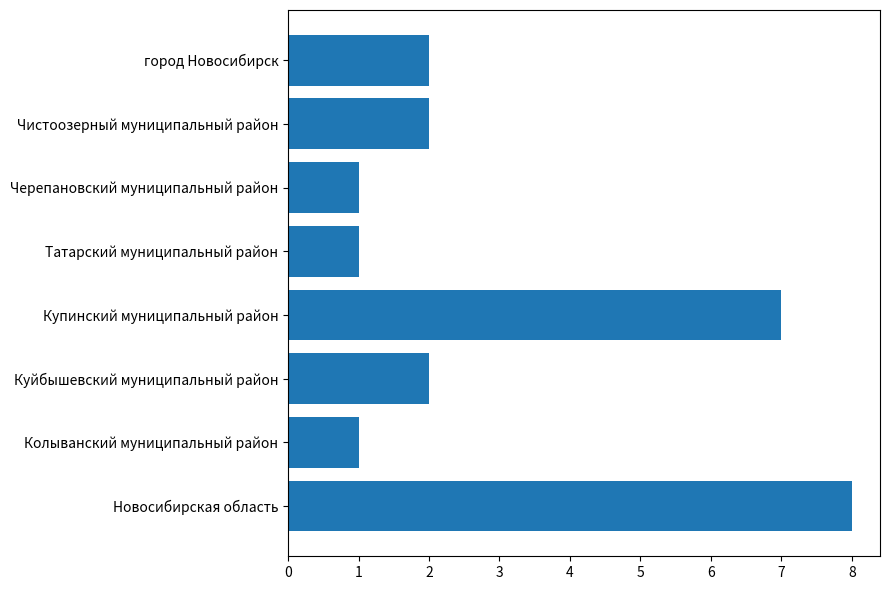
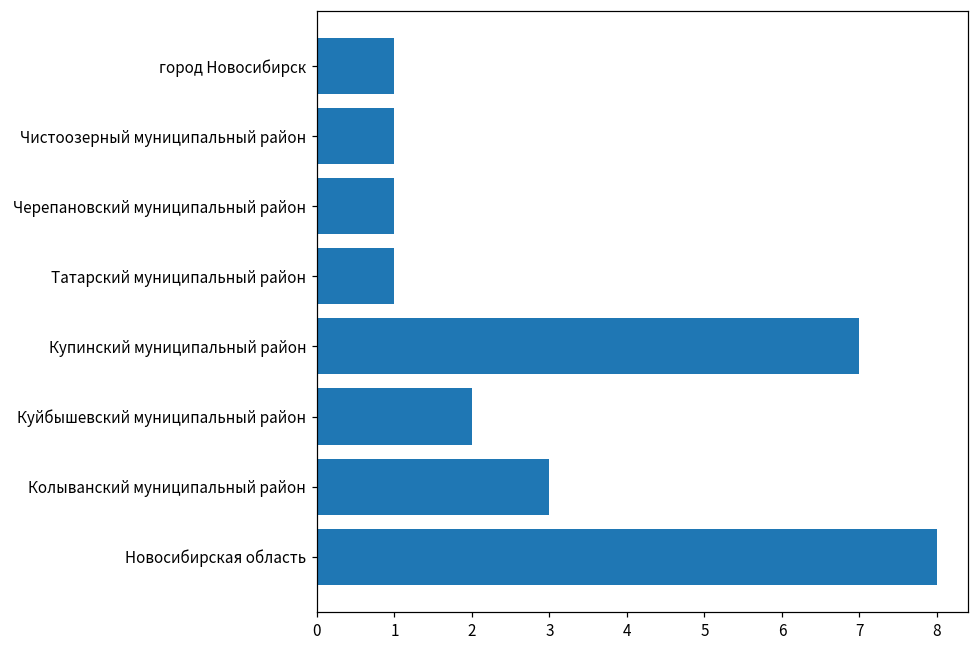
город Новосибирск: 2 -> 1
Чистоозерный муниципальный район: 2 -> 1
Колыванский муниципальный район: 1 -> 3
